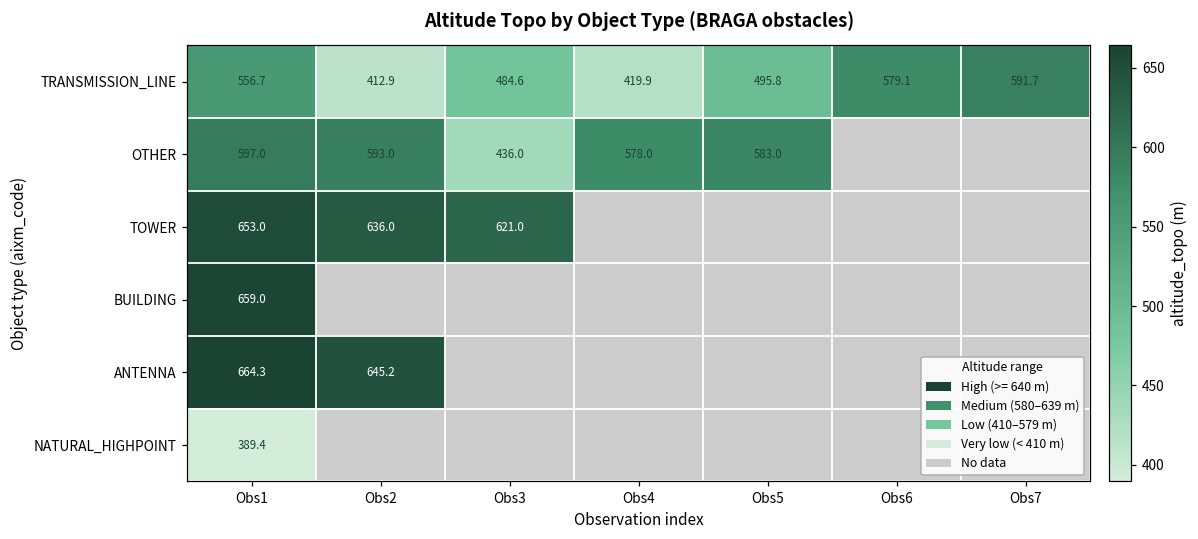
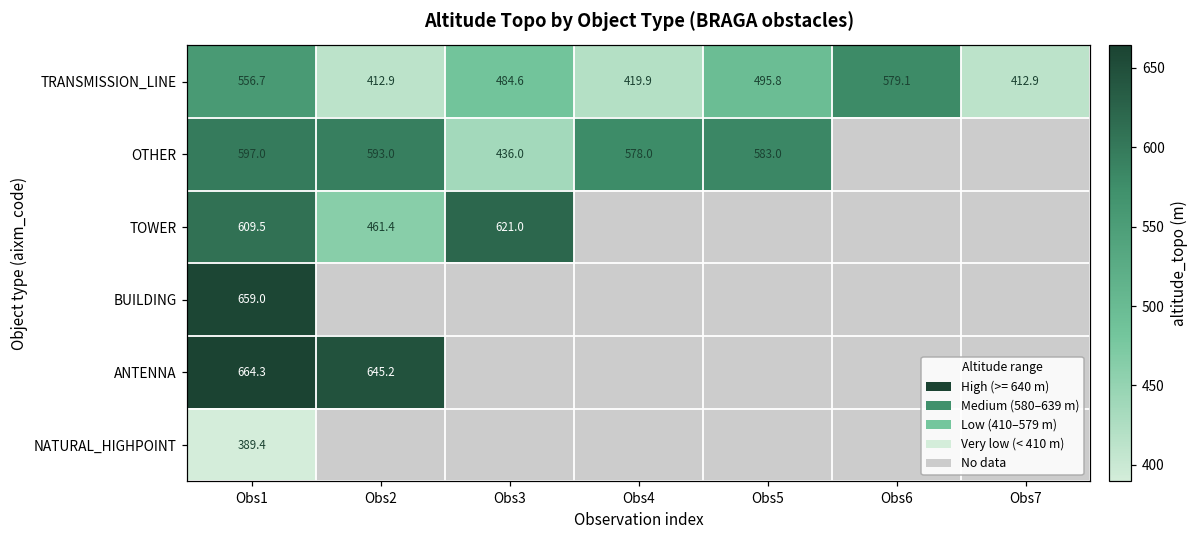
TRANSMISSION_LINE, Obs7: 591.7 -> 412.9
TOWER, Obs1: 653.0 -> 609.5
TOWER, Obs2: 636.0 -> 461.4
